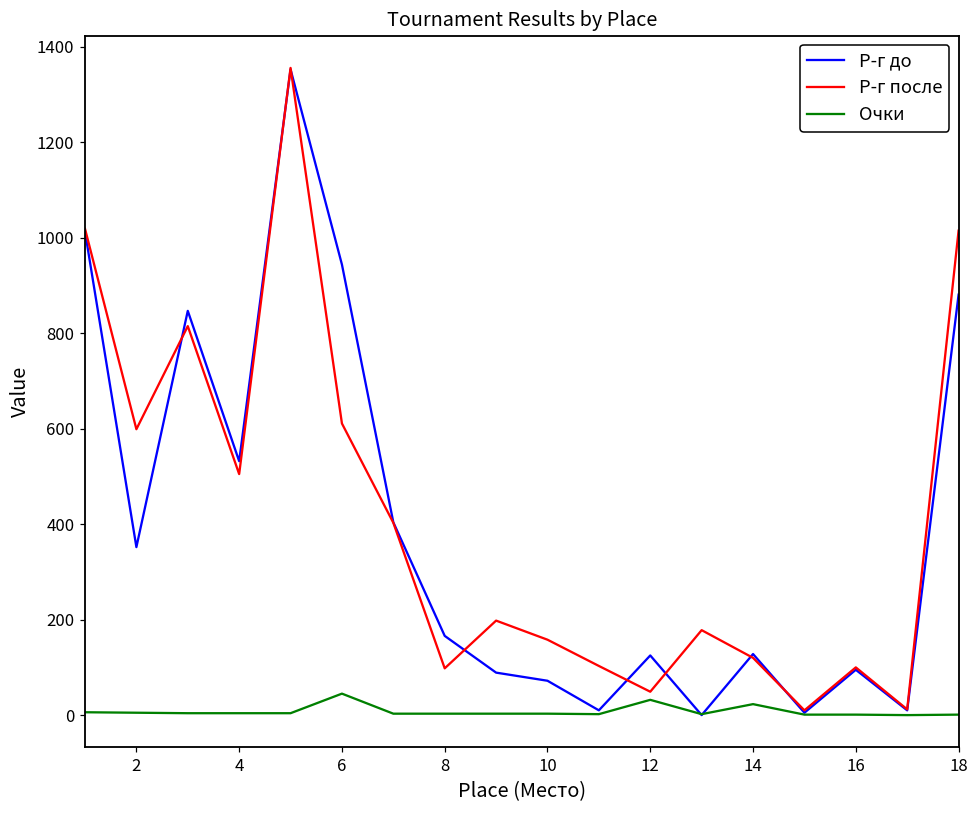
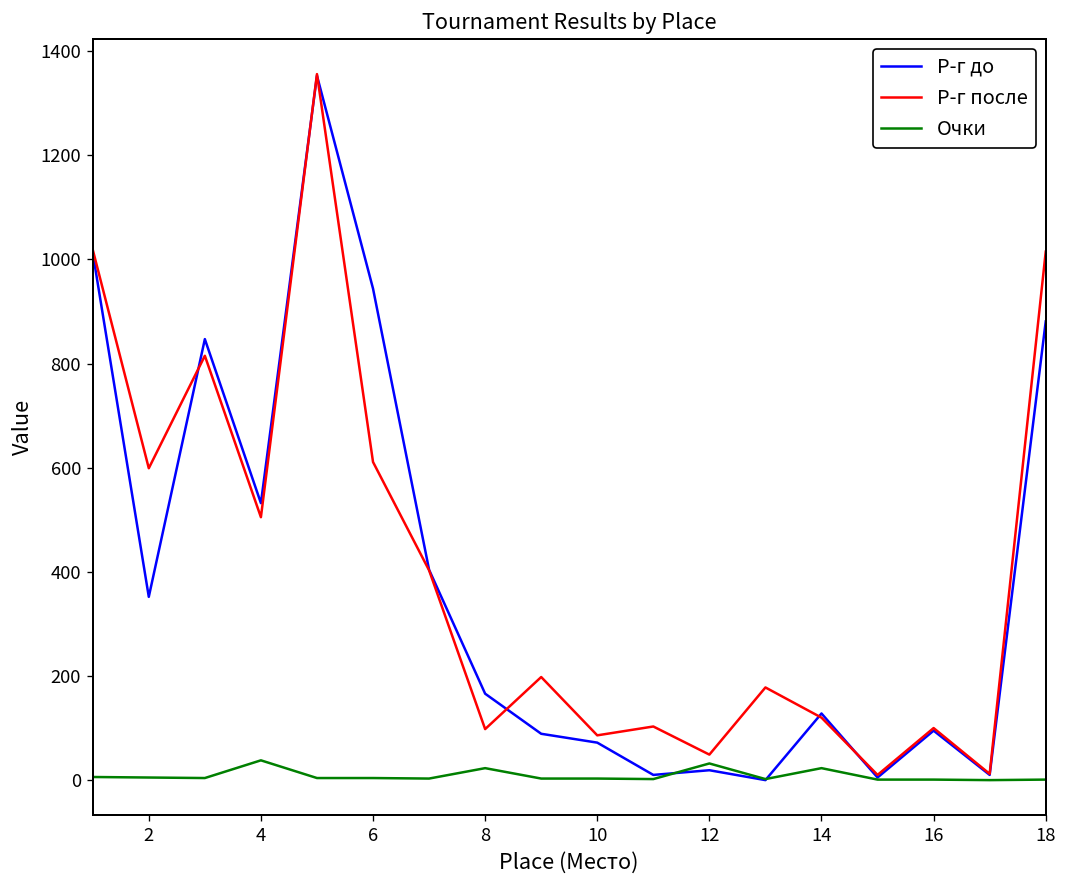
Очки, 4: 0 -> 40
Очки, 6: 50 -> 0
Очки, 8: 0 -> 20
Р-г после, 10: 160 -> 90
Р-г до, 12: 130 -> 20
